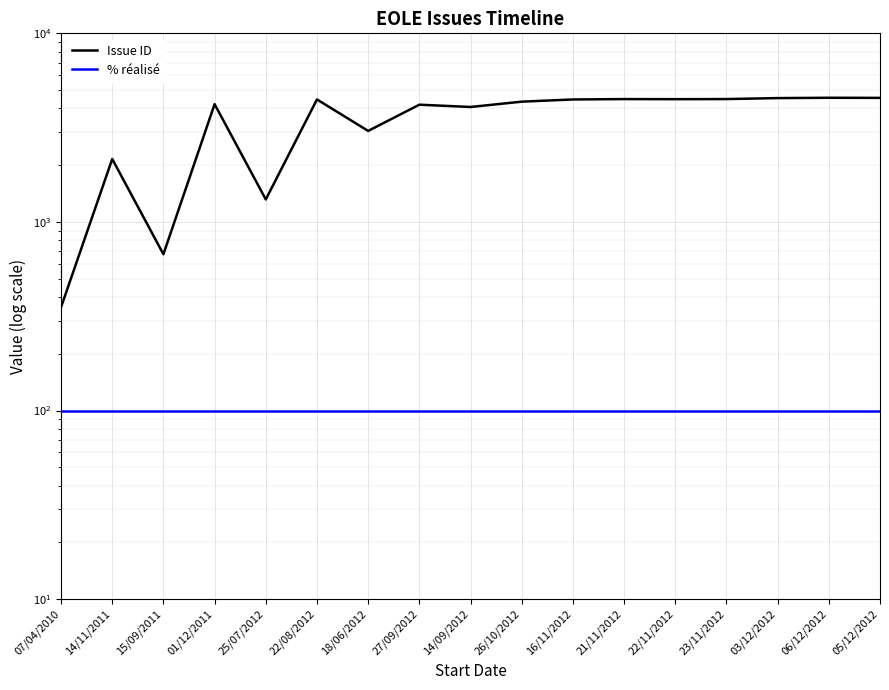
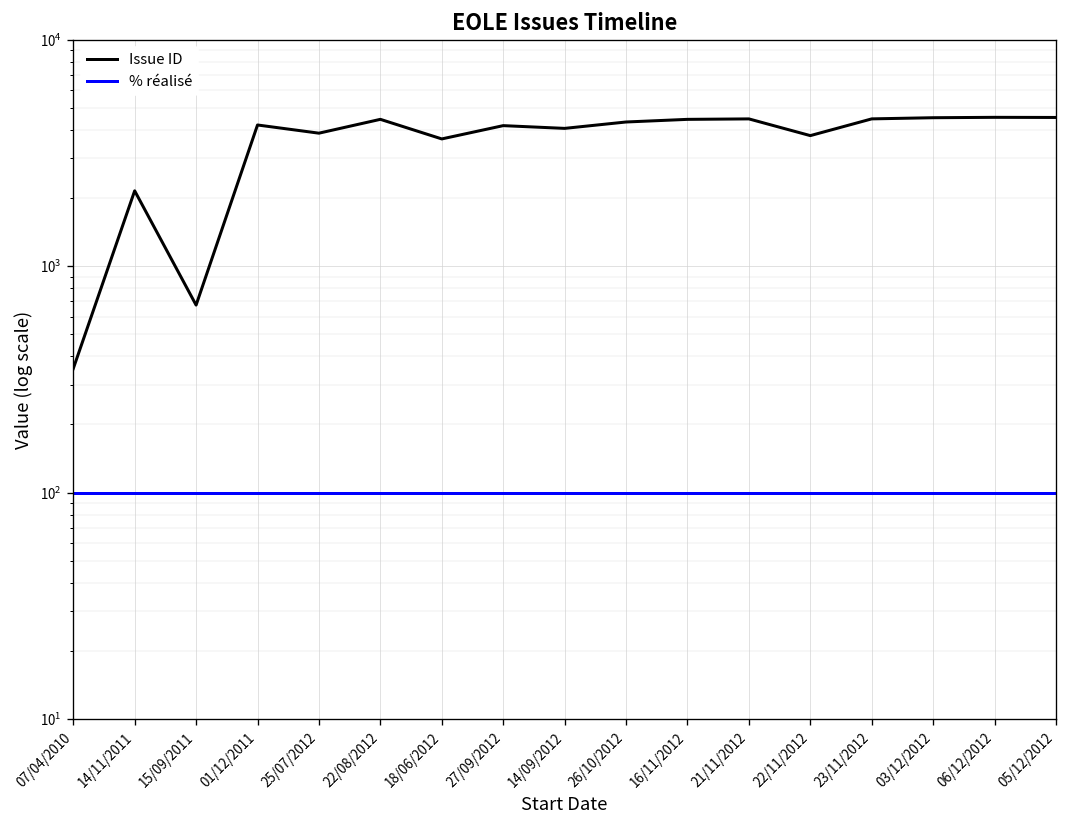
Issue ID, 25/07/2012: 1300 -> 3900
Issue ID, 18/06/2012: 3000 -> 3700
Issue ID, 22/11/2012: 4500 -> 3800
